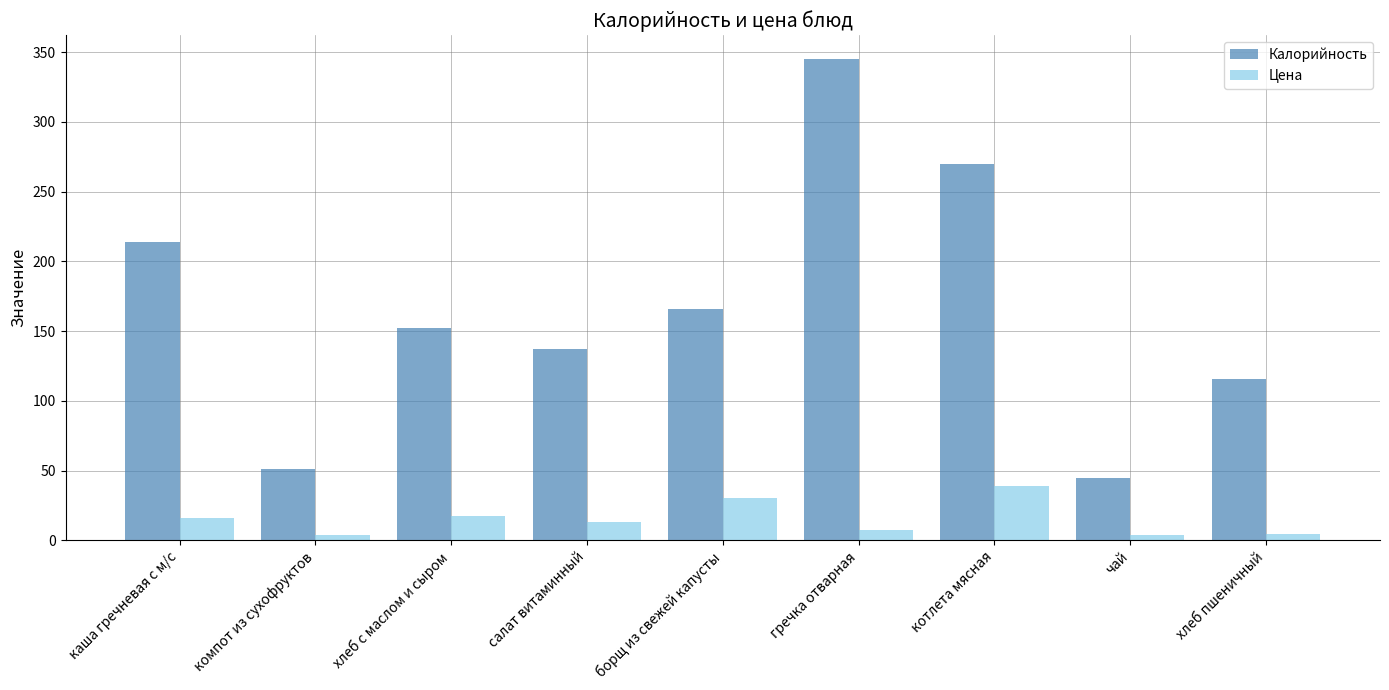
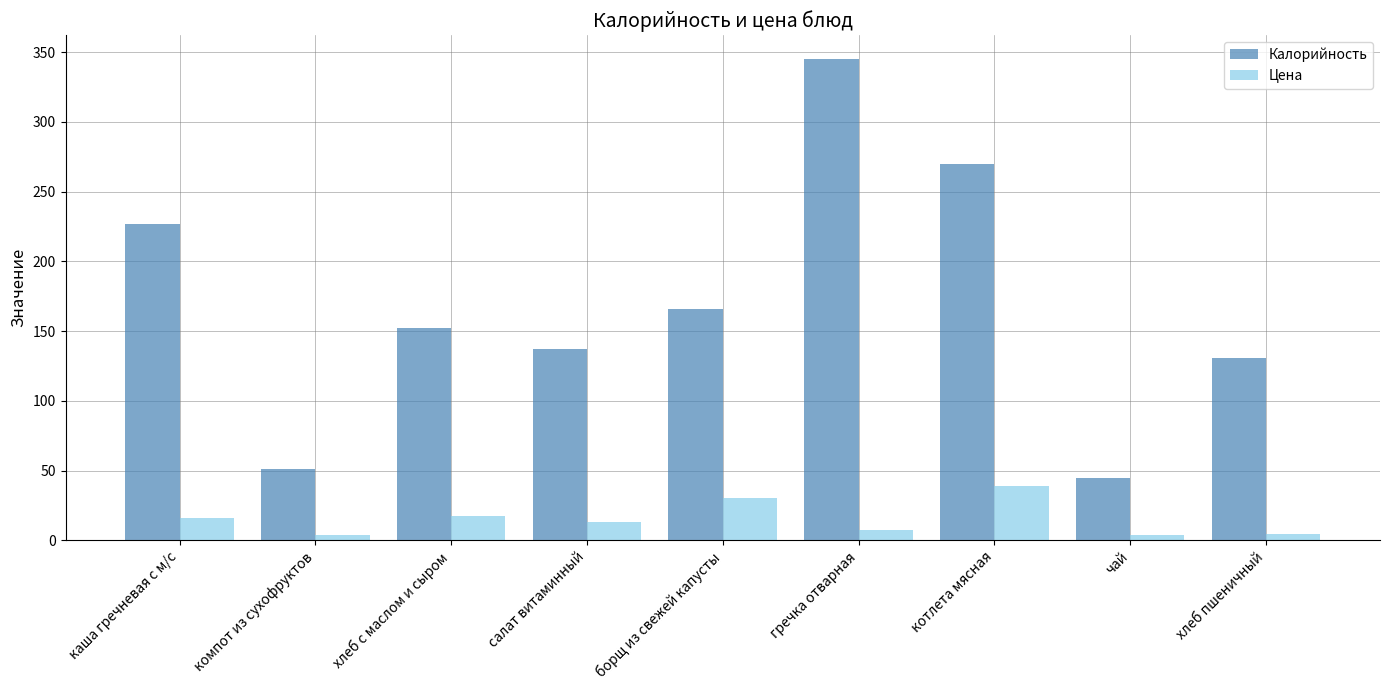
Калорийность, каша гречневая с м/с: 214 -> 227
Калорийность, хлеб пшеничный: 116 -> 131
